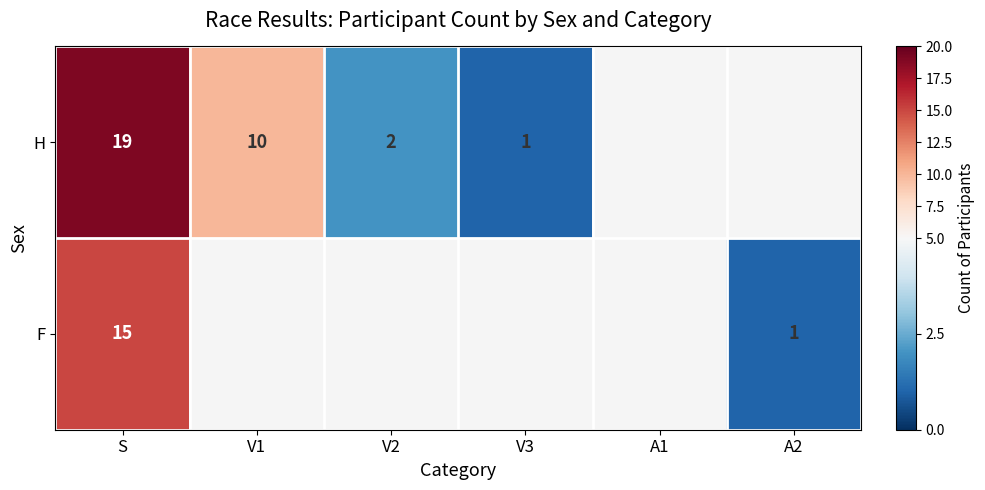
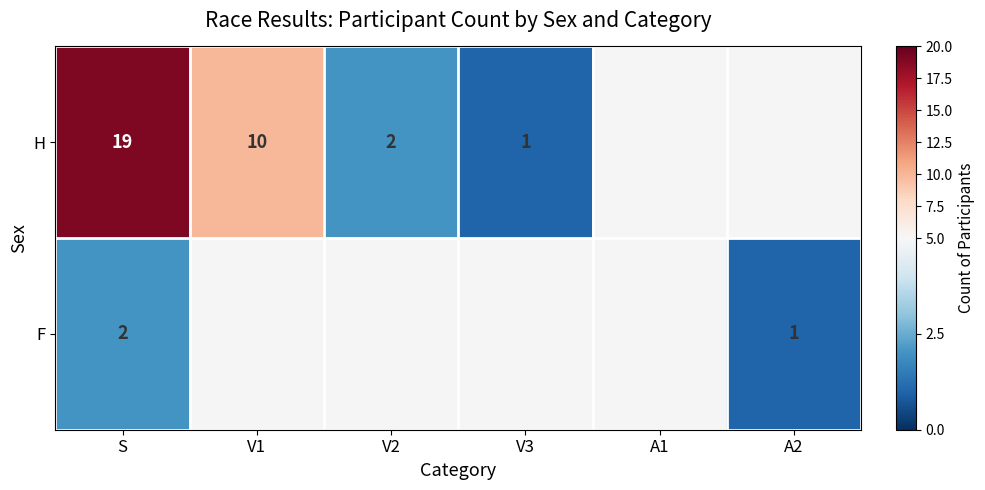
F, S: 15 -> 2
